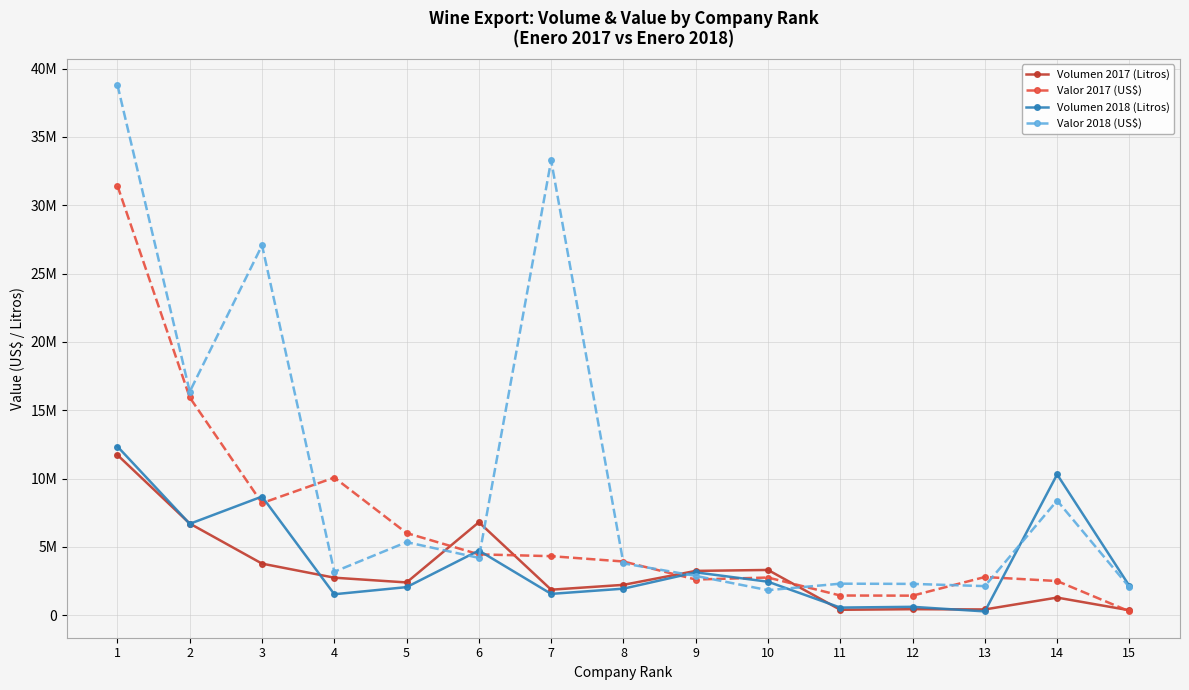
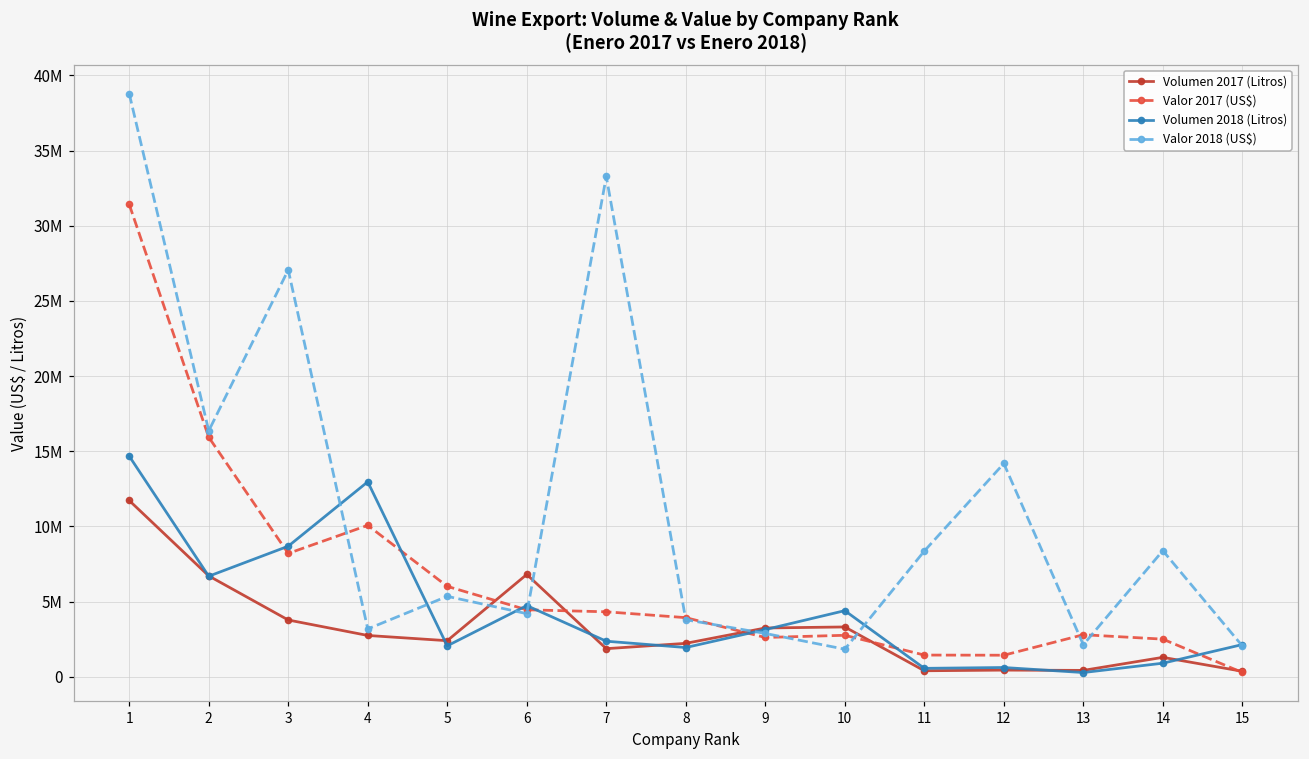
Volumen 2018 (Litros), 1: 12300000 -> 14700000
Volumen 2018 (Litros), 4: 1500000 -> 13000000
Volumen 2018 (Litros), 7: 1600000 -> 2400000
Volumen 2018 (Litros), 10: 2400000 -> 4400000
Valor 2018 (US$), 11: 2300000 -> 8400000
Valor 2018 (US$), 12: 2300000 -> 14200000
Volumen 2018 (Litros), 14: 10300000 -> 900000
